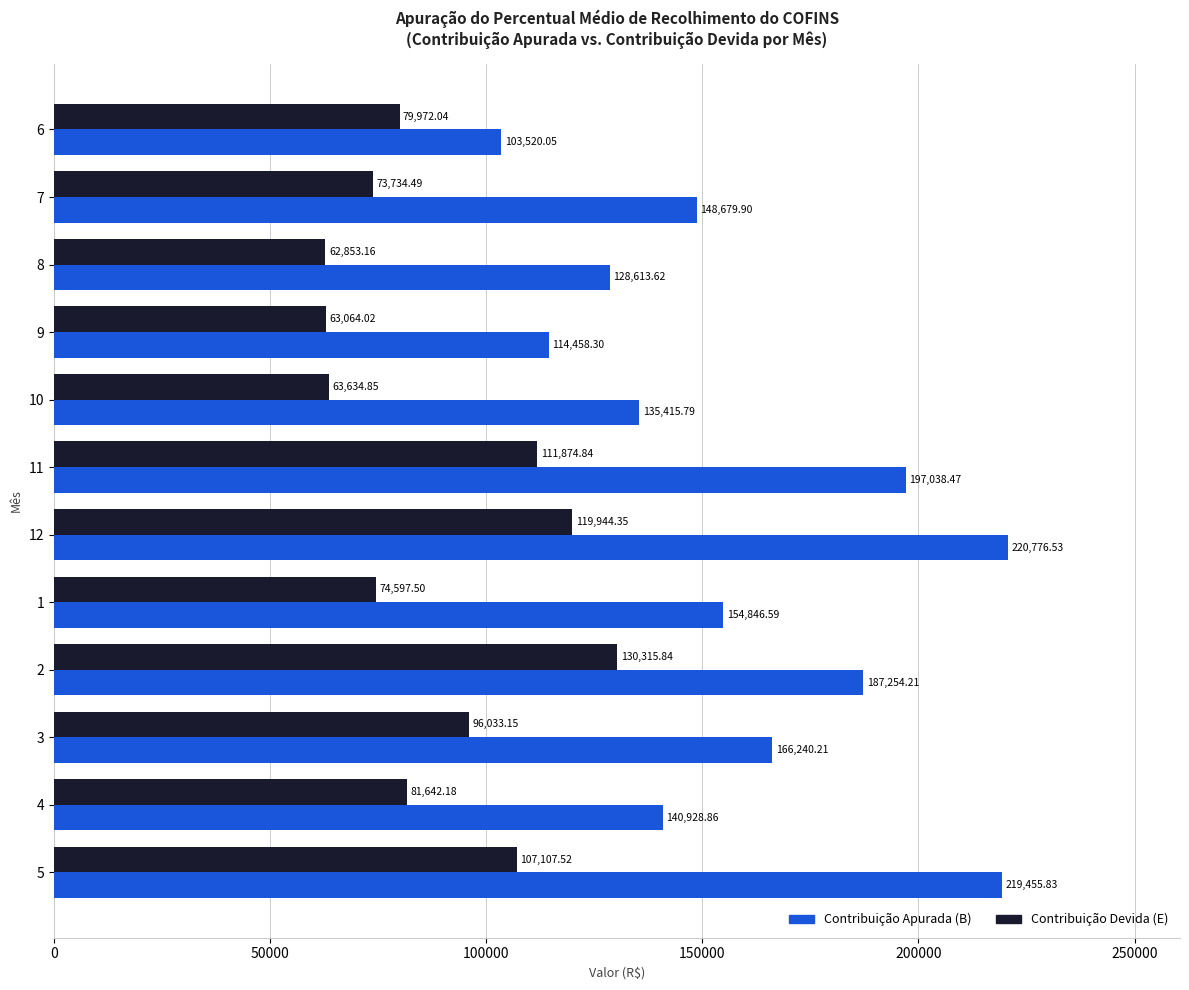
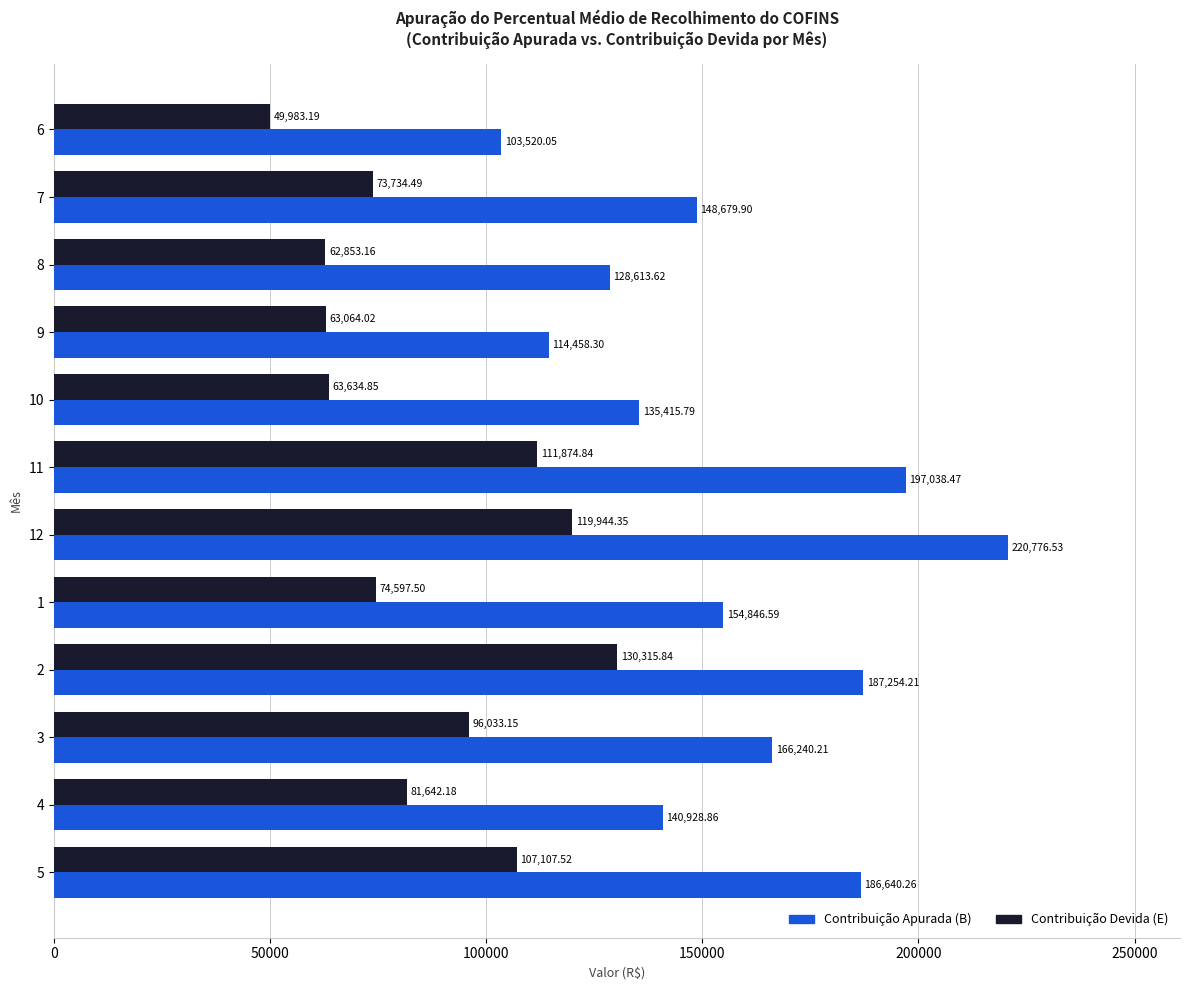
Contribuição Devida (E), 6: 79,972.04 -> 49,983.19
Contribuição Apurada (B), 5: 219,455.83 -> 186,640.26
